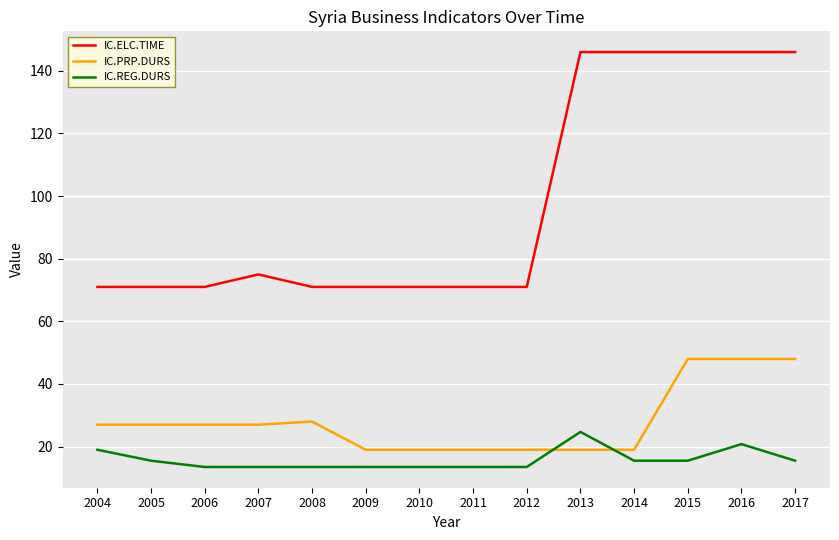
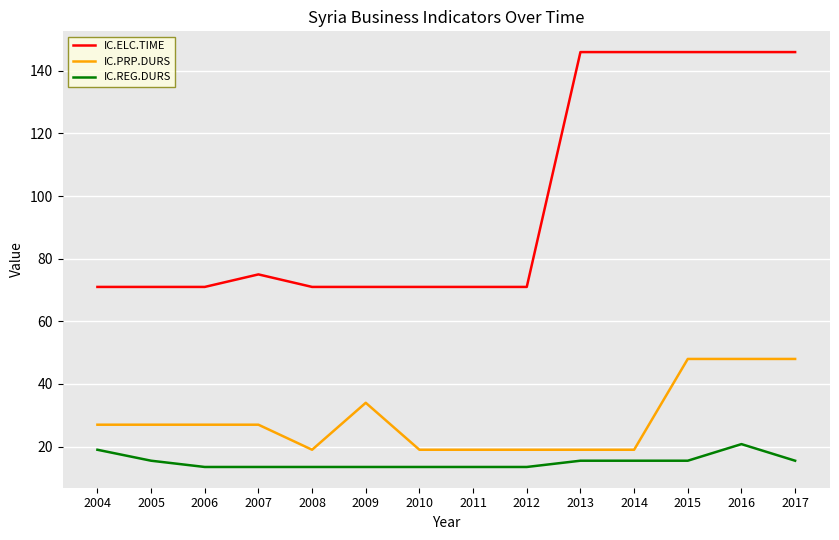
IC.PRP.DURS, 2008: 28 -> 19
IC.PRP.DURS, 2009: 19 -> 34
IC.REG.DURS, 2013: 25 -> 16
